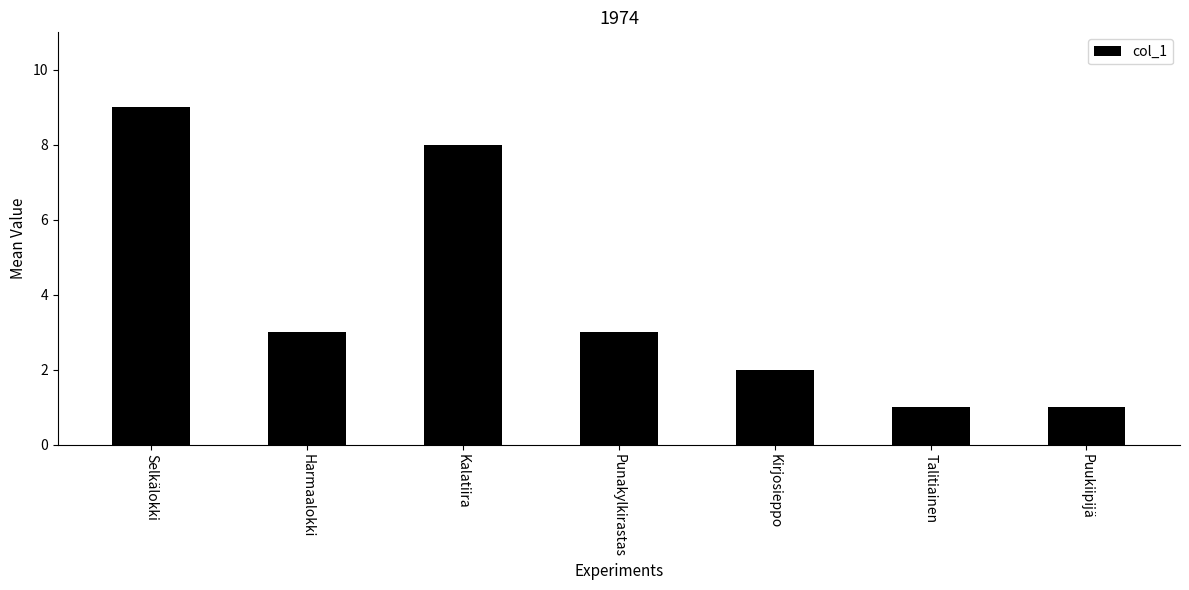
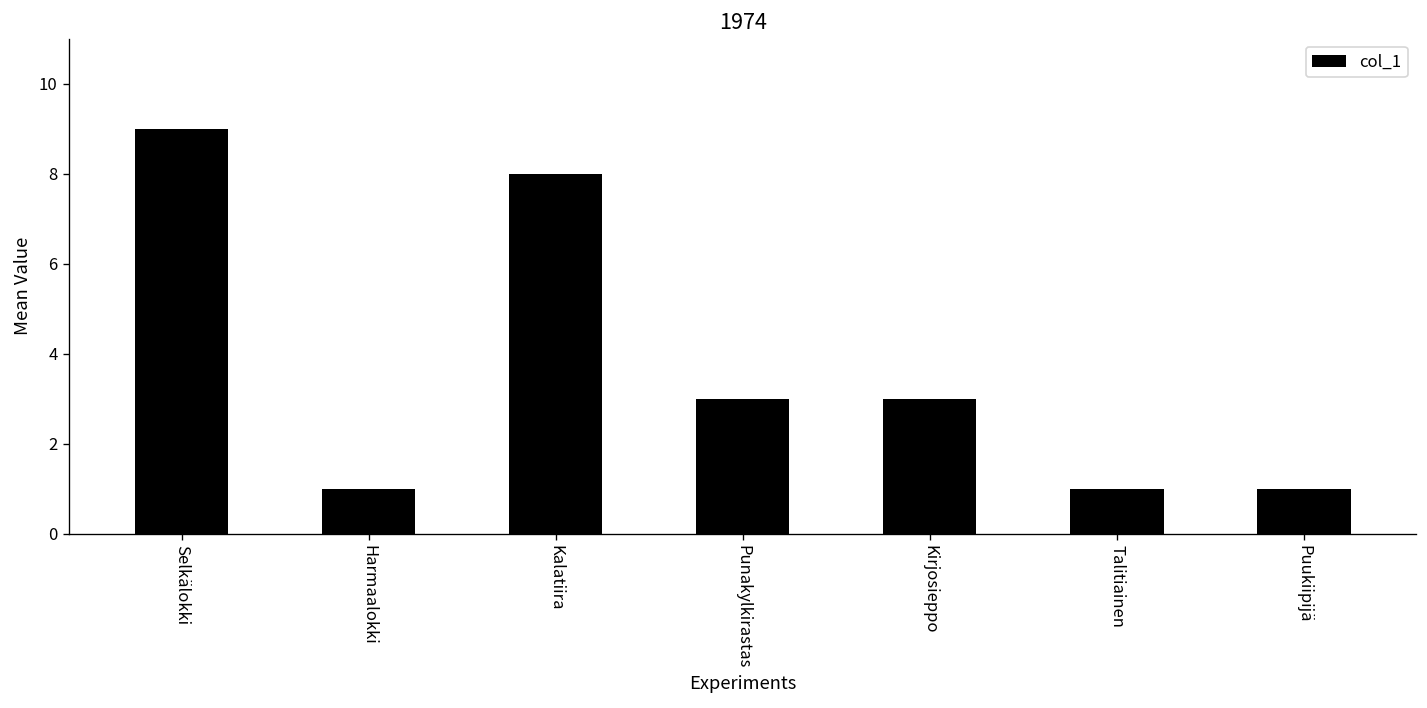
Harmaalokki: 3 -> 1
Kirjosieppo: 2 -> 3
